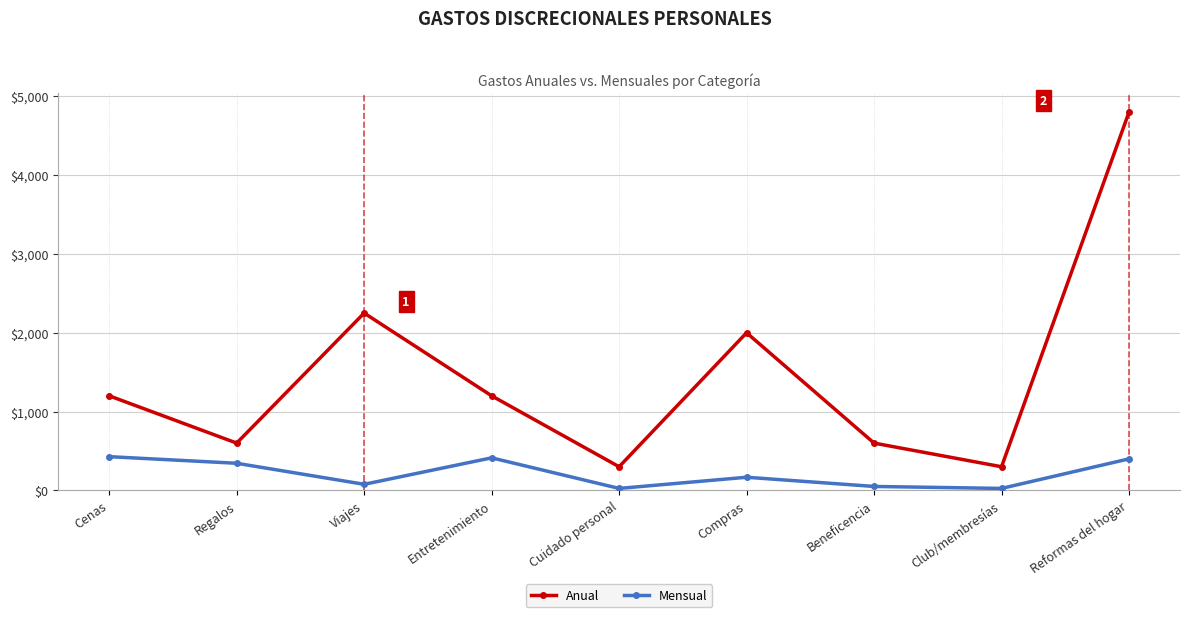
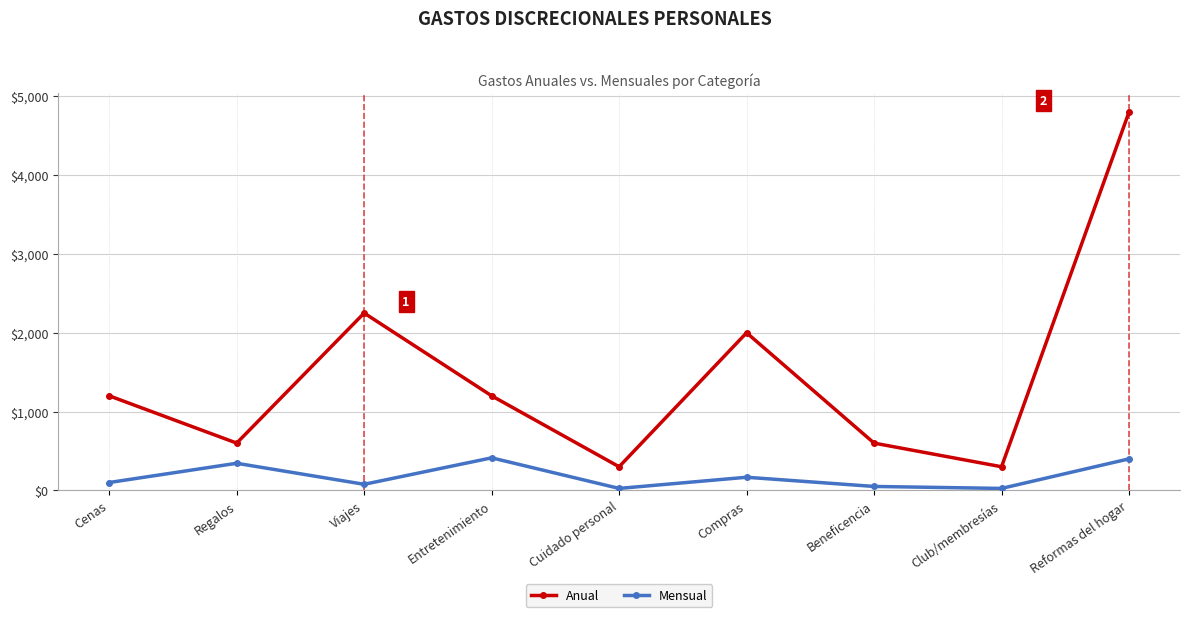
Mensual, Cenas: $400 -> $100
